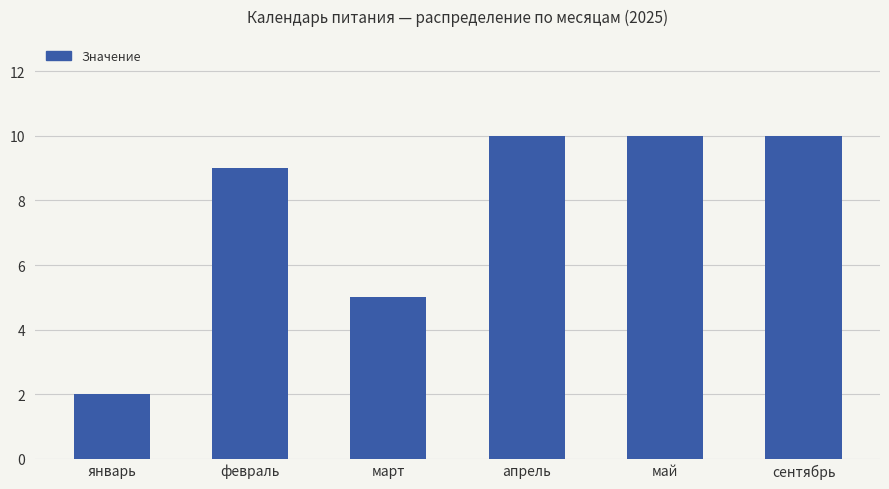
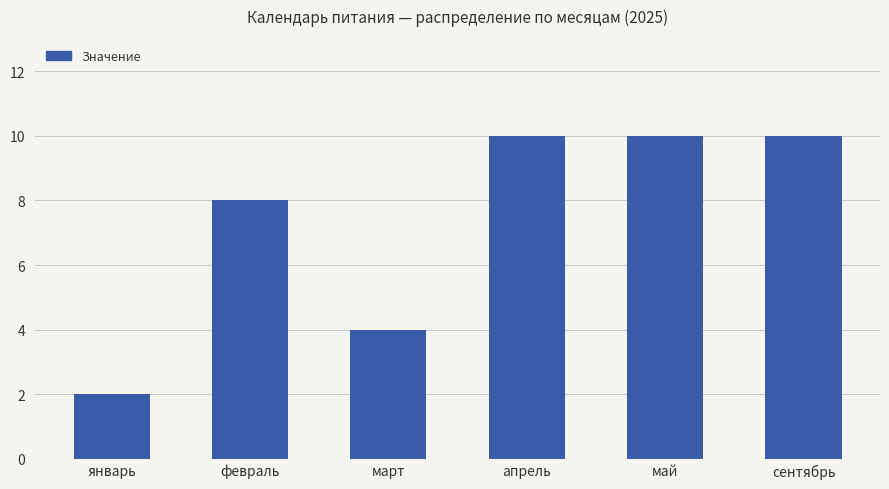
февраль: 9 -> 8
март: 5 -> 4
